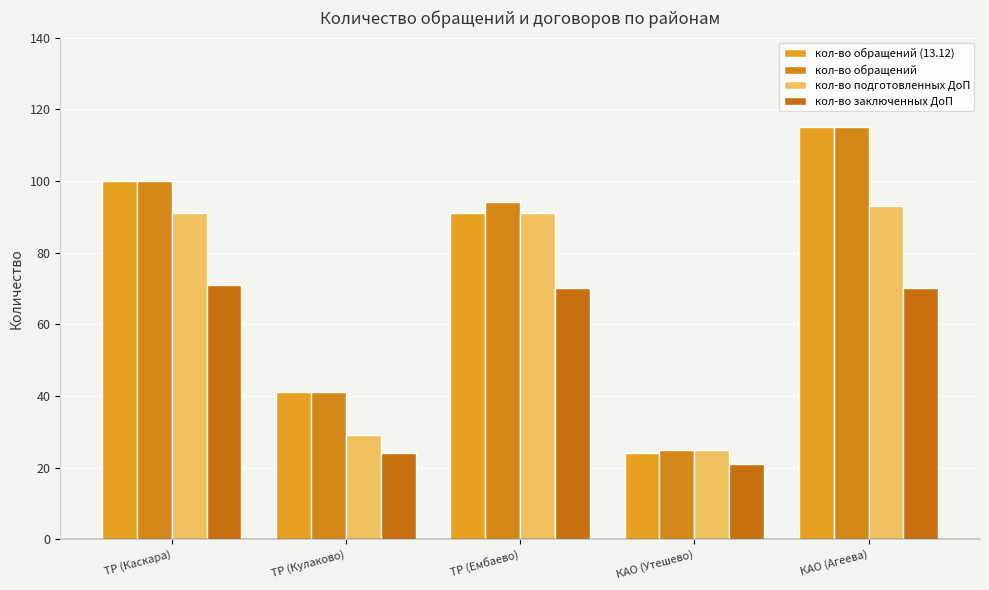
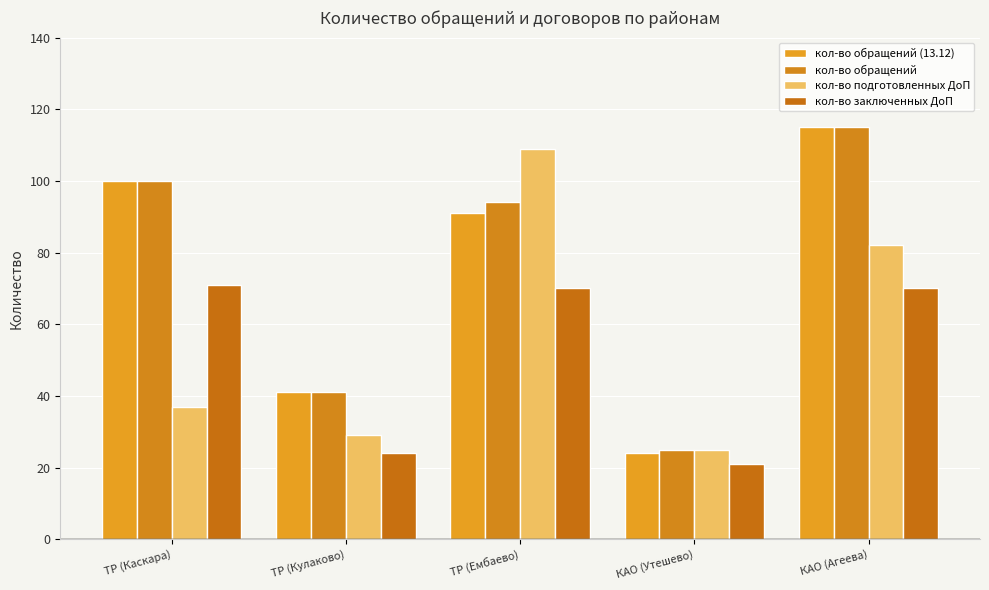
кол-во подготовленных ДоП, ТР (Каскара): 91 -> 37
кол-во подготовленных ДоП, ТР (Ембаево): 91 -> 109
кол-во подготовленных ДоП, КАО (Агеева): 93 -> 82
